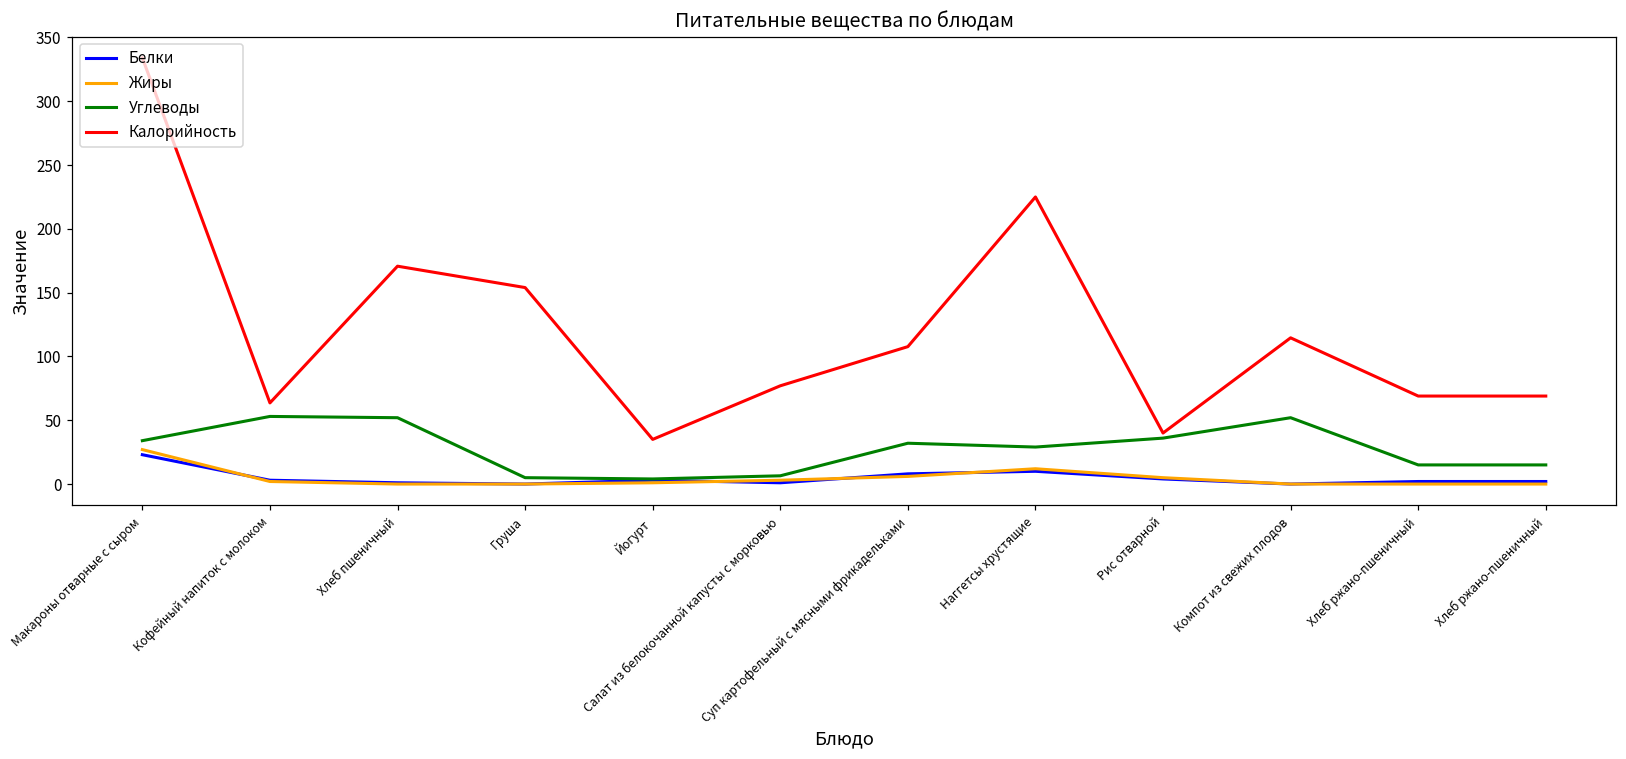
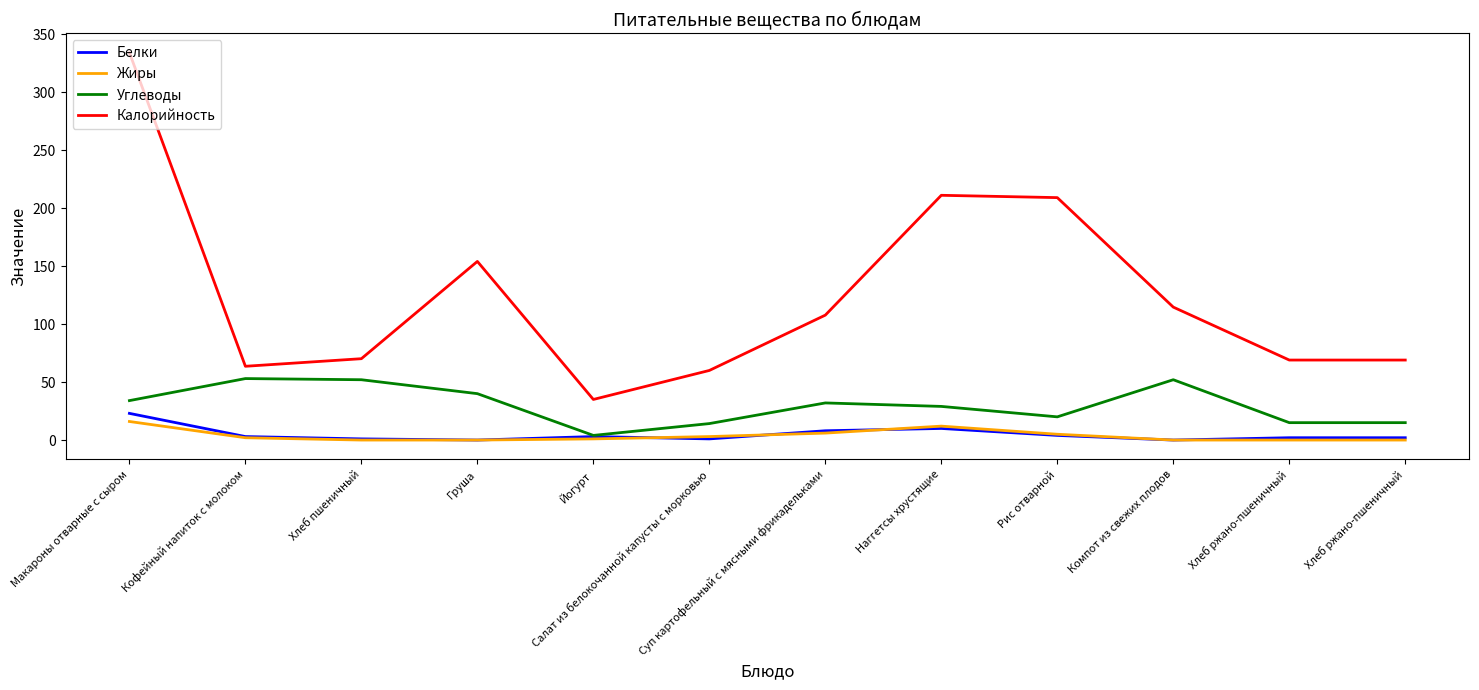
Жиры, Макароны отварные с сыром: 27 -> 16
Калорийность, Хлеб пшеничный: 171 -> 70
Углеводы, Груша: 5 -> 40
Углеводы, Салат из белокочанной капусты с морковью: 6 -> 14
Калорийность, Салат из белокочанной капусты с морковью: 77 -> 60
Калорийность, Наггетсы хрустящие: 225 -> 211
Углеводы, Рис отварной: 36 -> 20
Калорийность, Рис отварной: 40 -> 209
